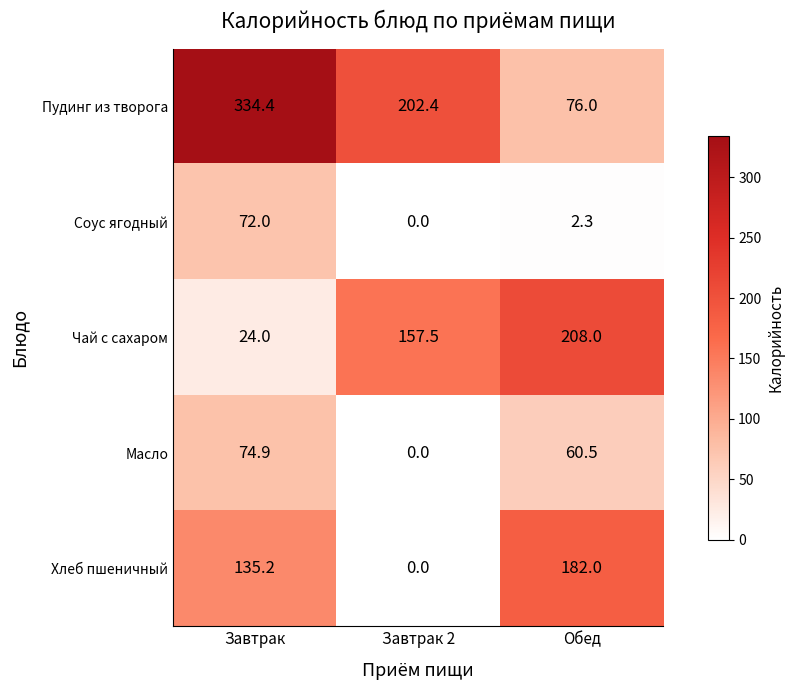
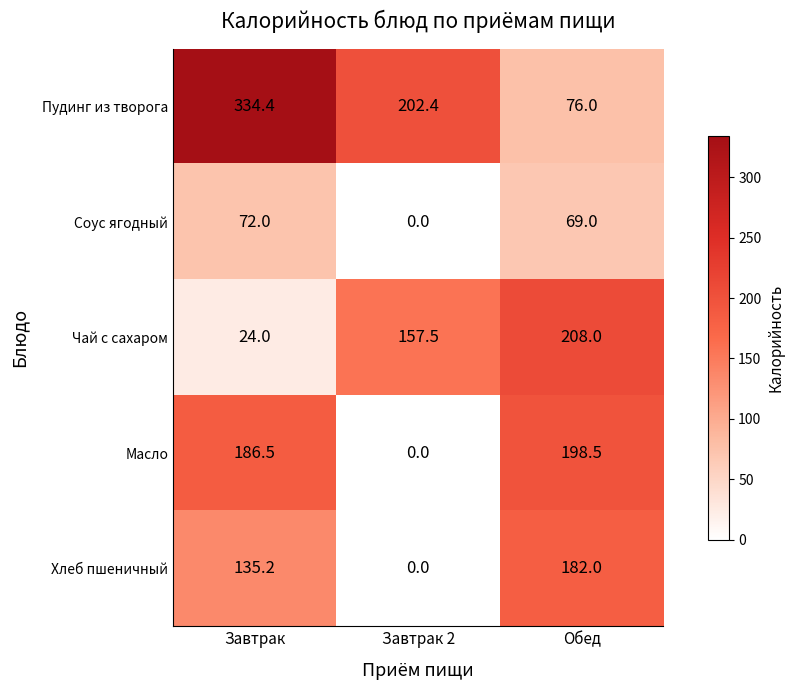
Соус ягодный, Обед: 2.3 -> 69.0
Масло, Завтрак: 74.9 -> 186.5
Масло, Обед: 60.5 -> 198.5
